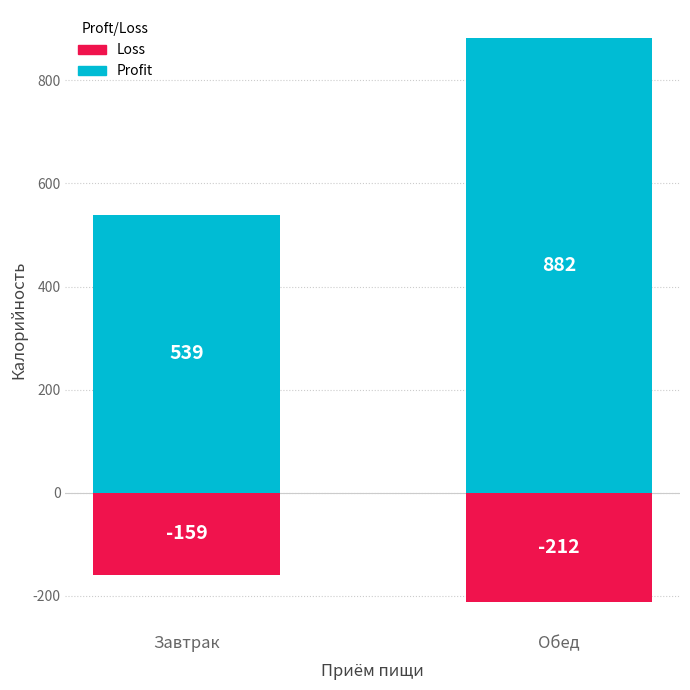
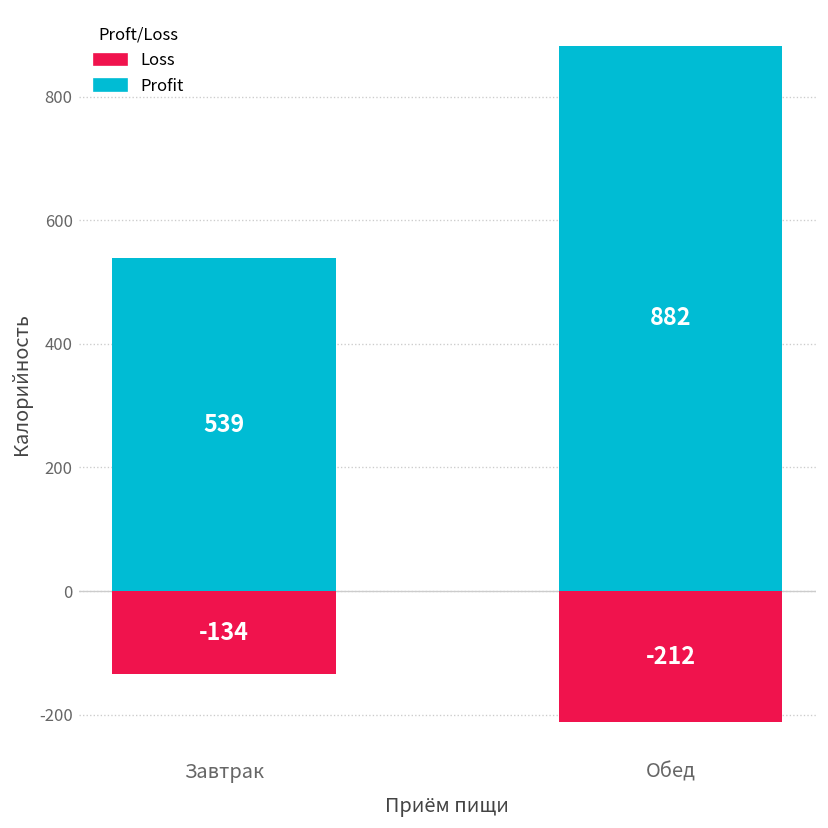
Loss, Завтрак: -159 -> -134
